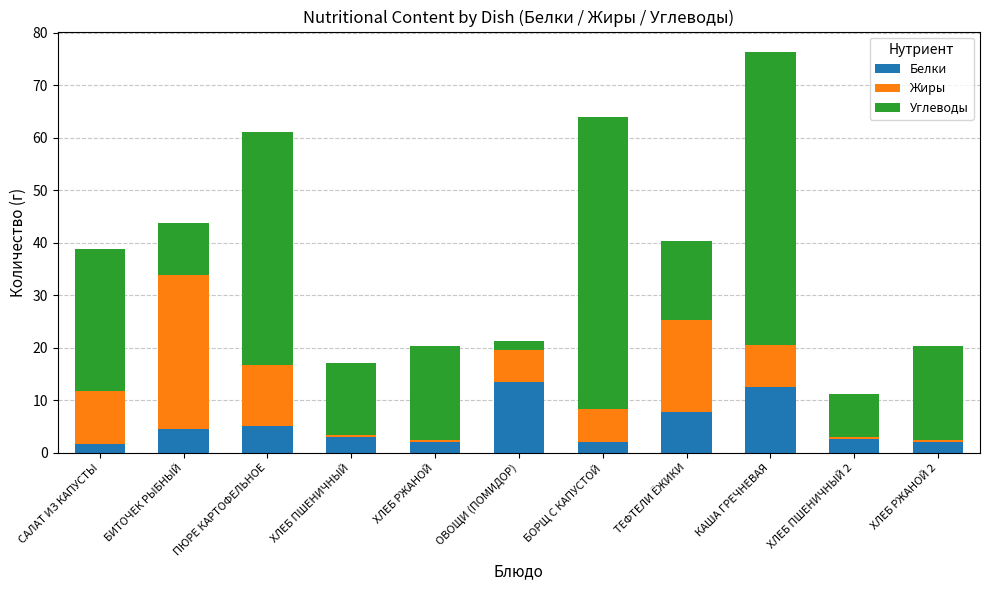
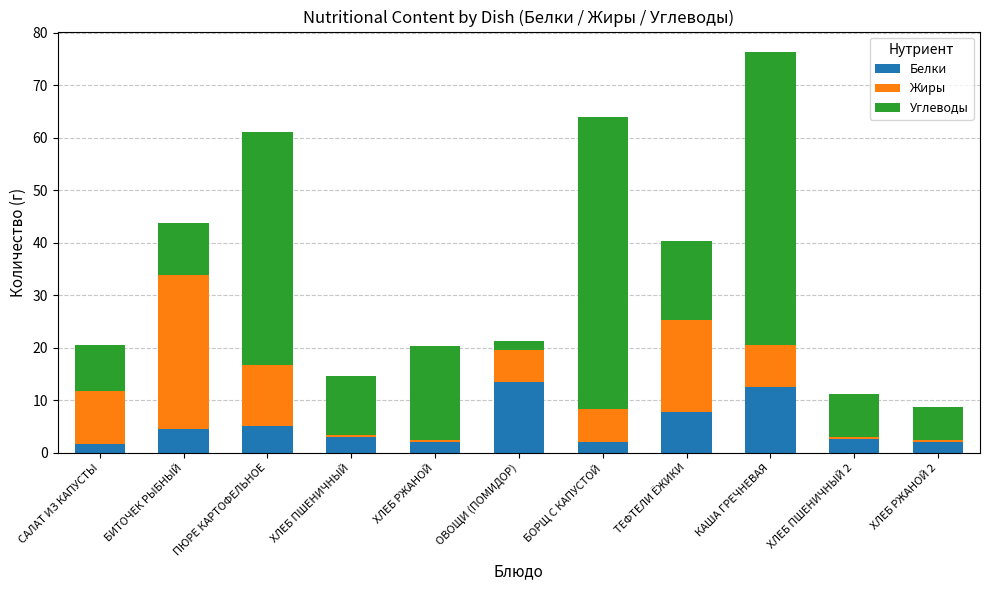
Углеводы, САЛАТ ИЗ КАПУСТЫ: 27 -> 9
Углеводы, ХЛЕБ ПШЕНИЧНЫЙ: 14 -> 11
Углеводы, ХЛЕБ РЖАНОЙ 2: 18 -> 6
